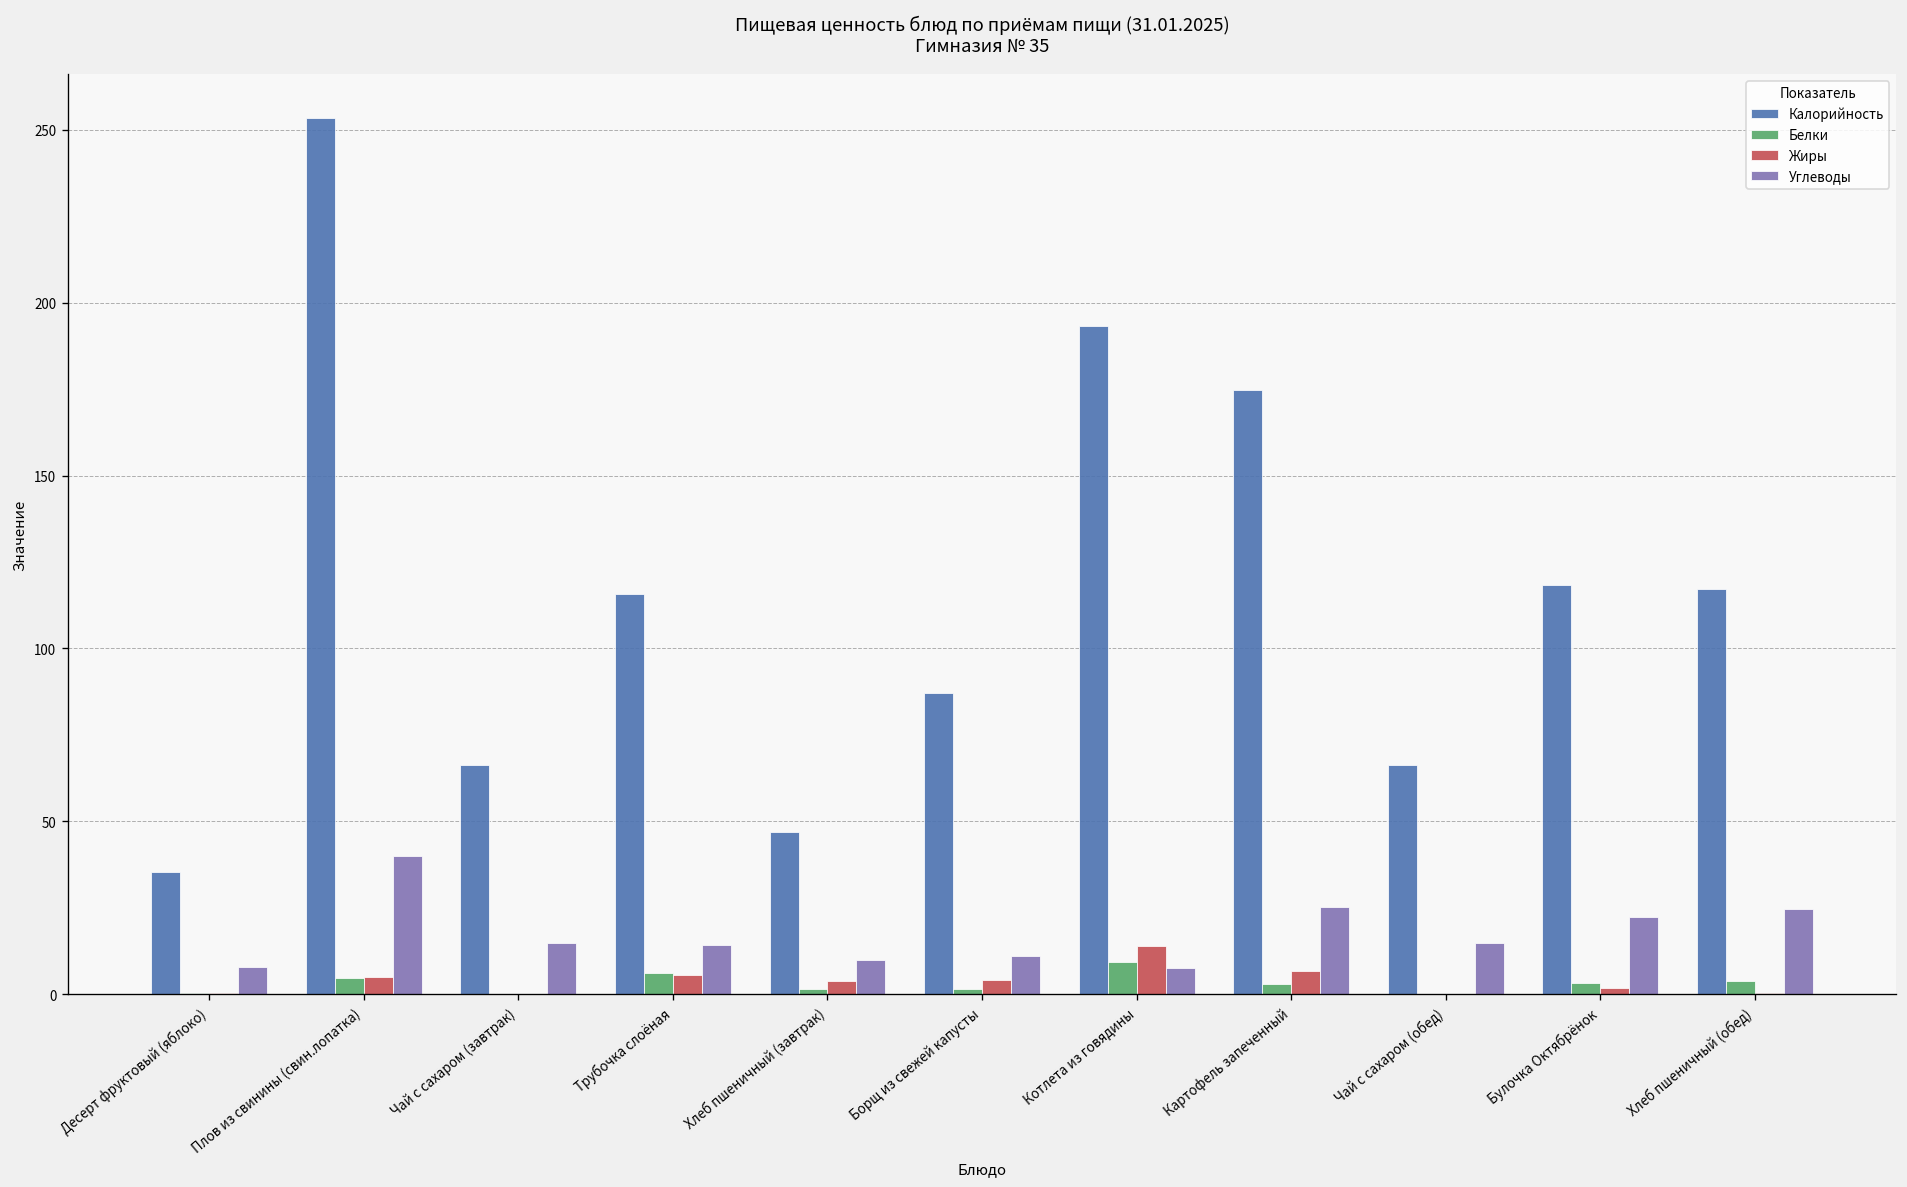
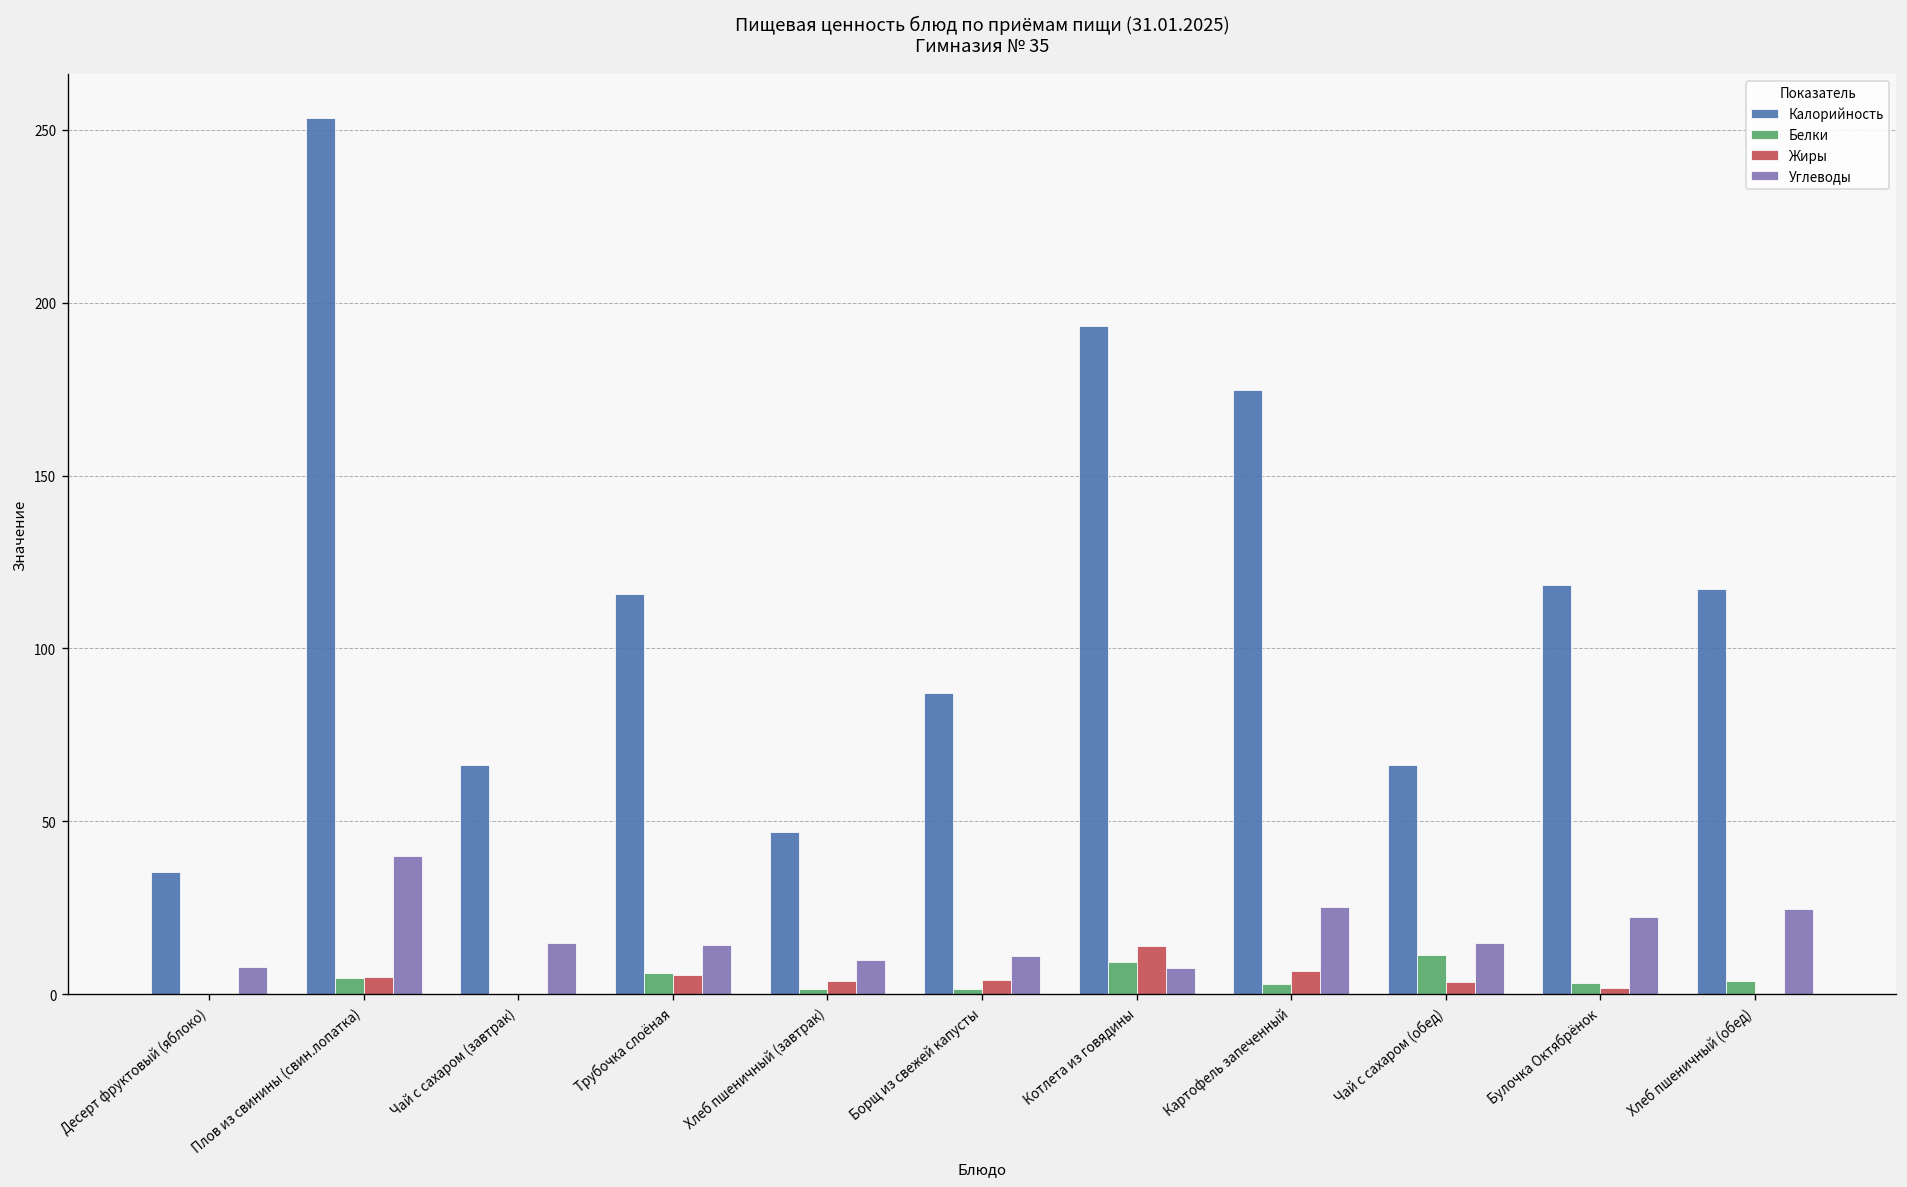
Белки, Чай с сахаром (обед): 0 -> 12
Жиры, Чай с сахаром (обед): 0 -> 4
